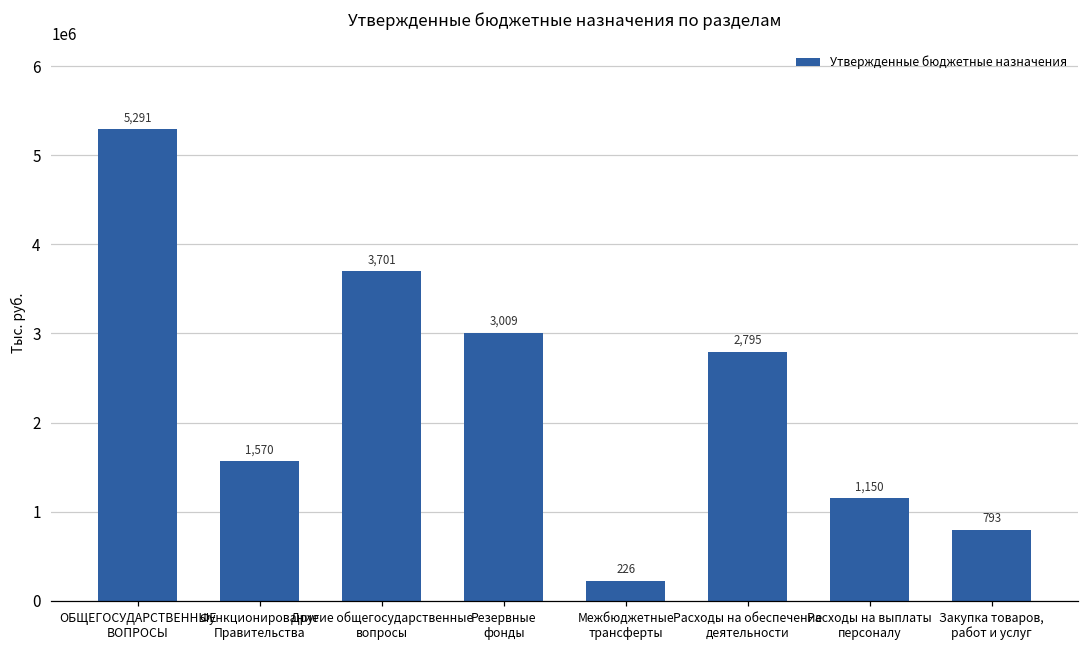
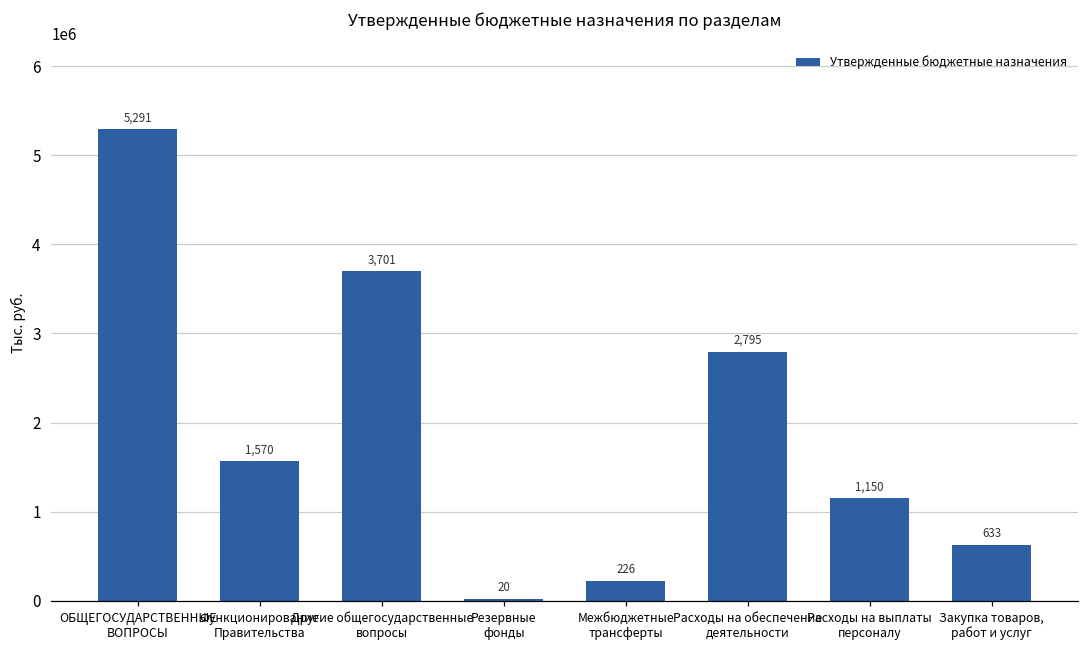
Резервные фонды: 3,009 -> 20
Закупка товаров, работ и услуг: 793 -> 633
